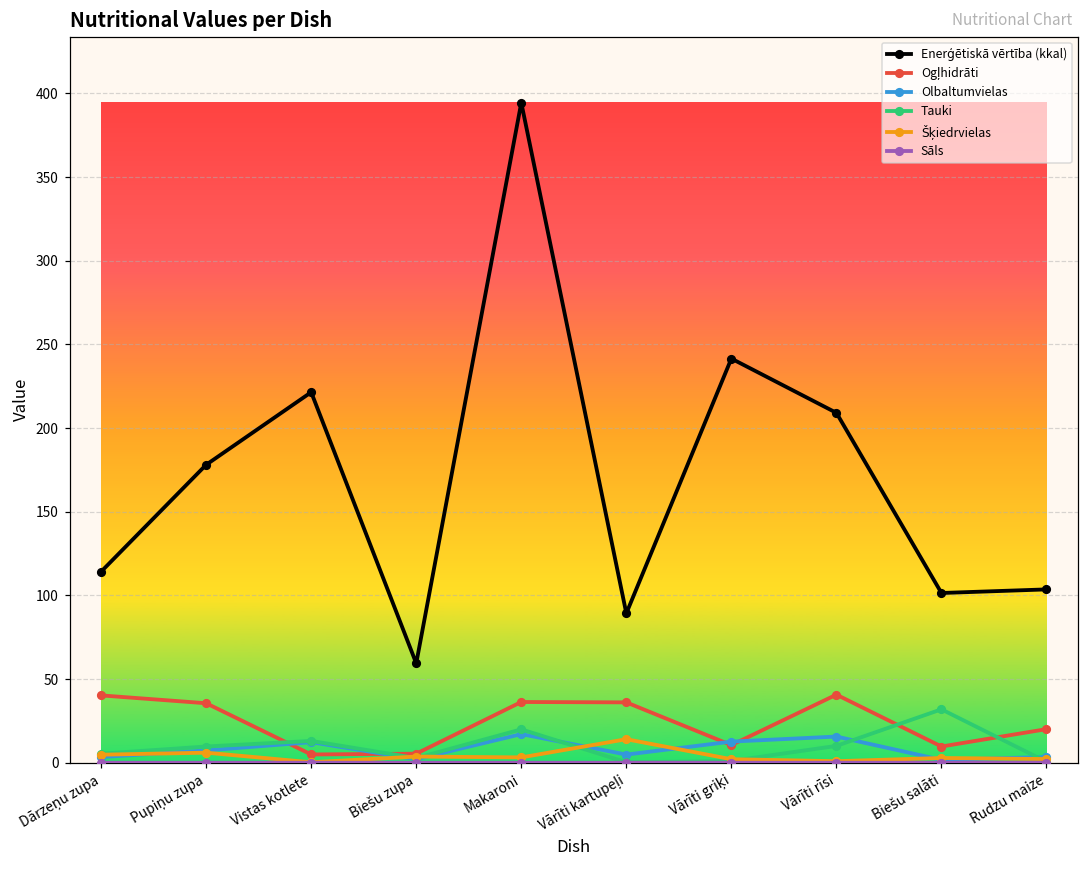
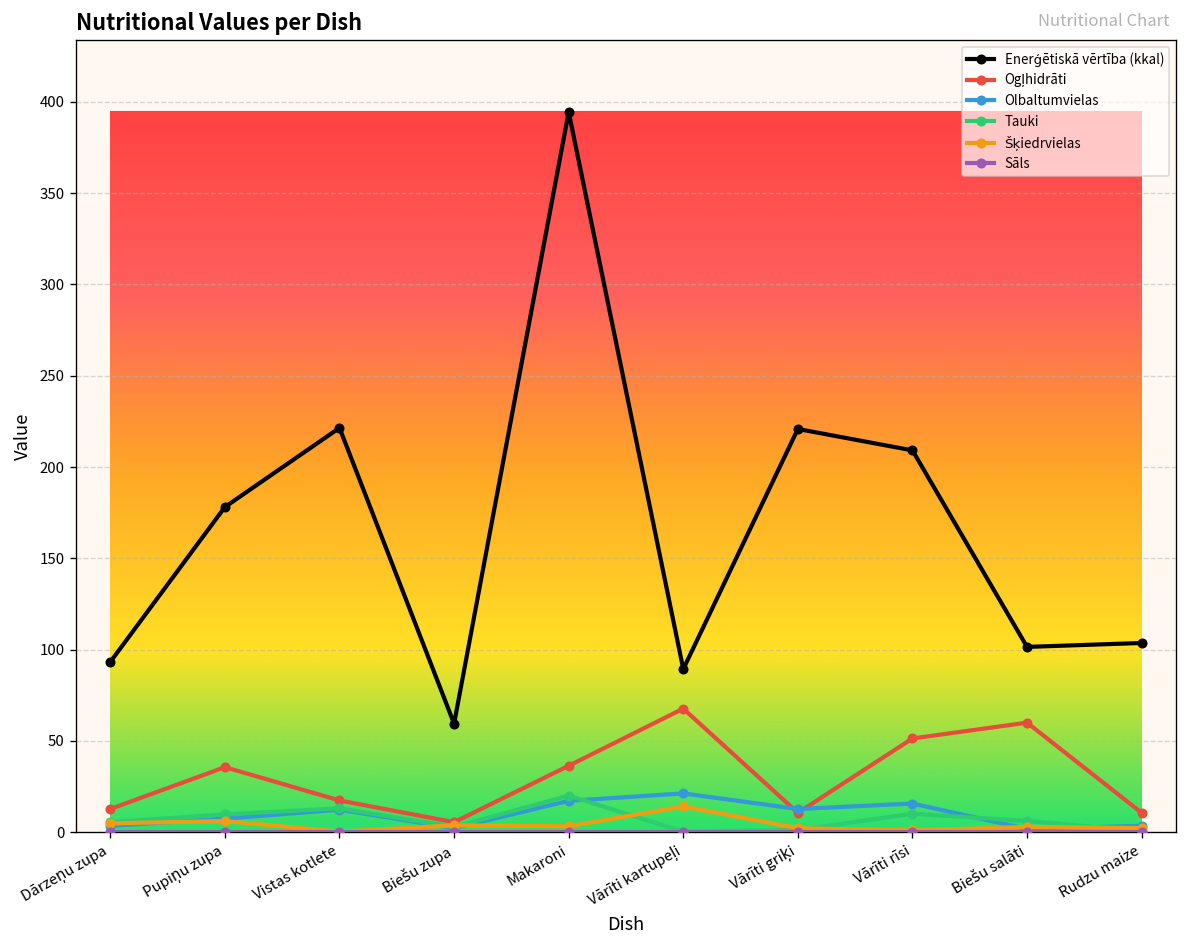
Enerģētiskā vērtība (kkal), Dārzeņu zupa: 114 -> 93
Ogļhidrāti, Dārzeņu zupa: 40 -> 13
Ogļhidrāti, Vistas kotlete: 5 -> 17
Ogļhidrāti, Vārīti kartupeļi: 36 -> 68
Olbaltumvielas, Vārīti kartupeļi: 5 -> 21
Enerģētiskā vērtība (kkal), Vārīti griķi: 242 -> 221
Ogļhidrāti, Vārīti rīsi: 41 -> 51
Ogļhidrāti, Biešu salāti: 10 -> 60
Tauki, Biešu salāti: 32 -> 6
Ogļhidrāti, Rudzu maize: 20 -> 11
